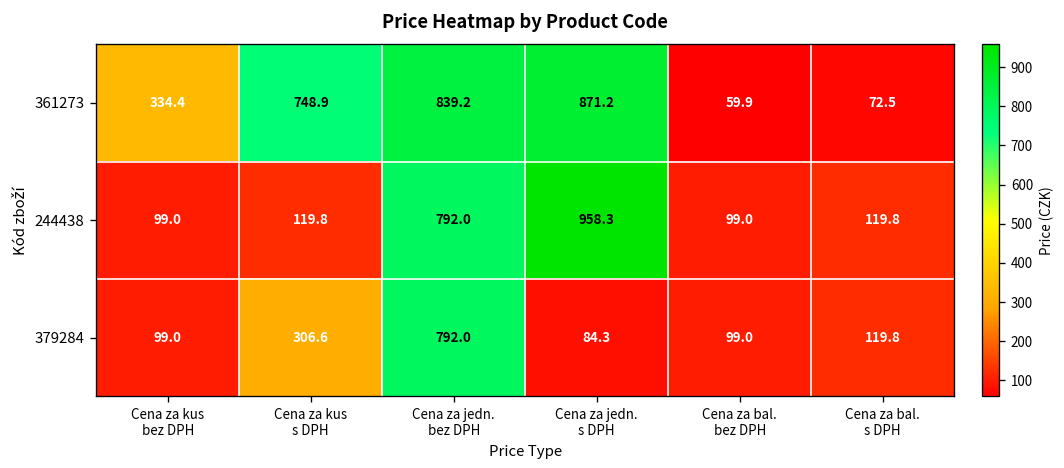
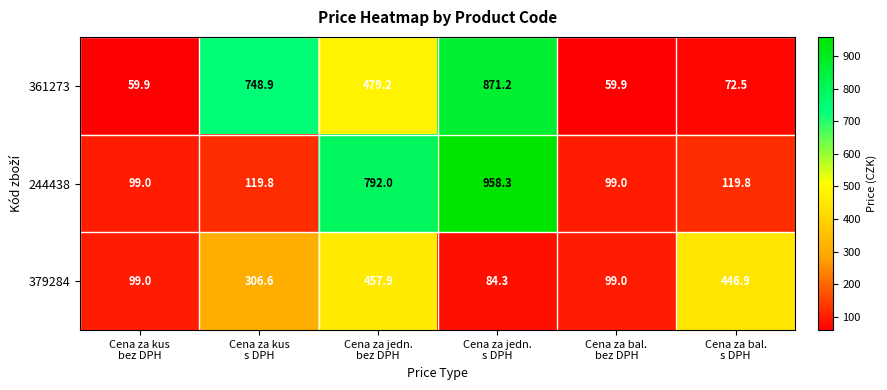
361273, Cena za kus bez DPH: 334.4 -> 59.9
361273, Cena za jedn. bez DPH: 839.2 -> 479.2
379284, Cena za jedn. bez DPH: 792.0 -> 457.9
379284, Cena za bal. s DPH: 119.8 -> 446.9
